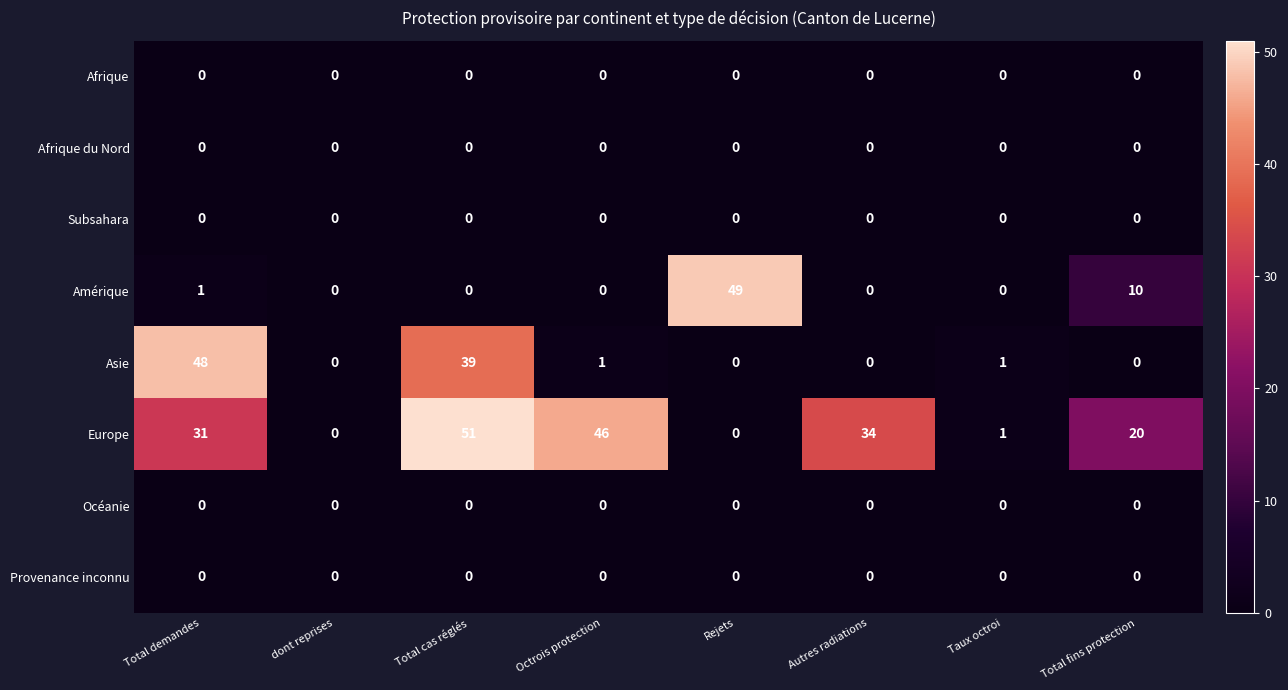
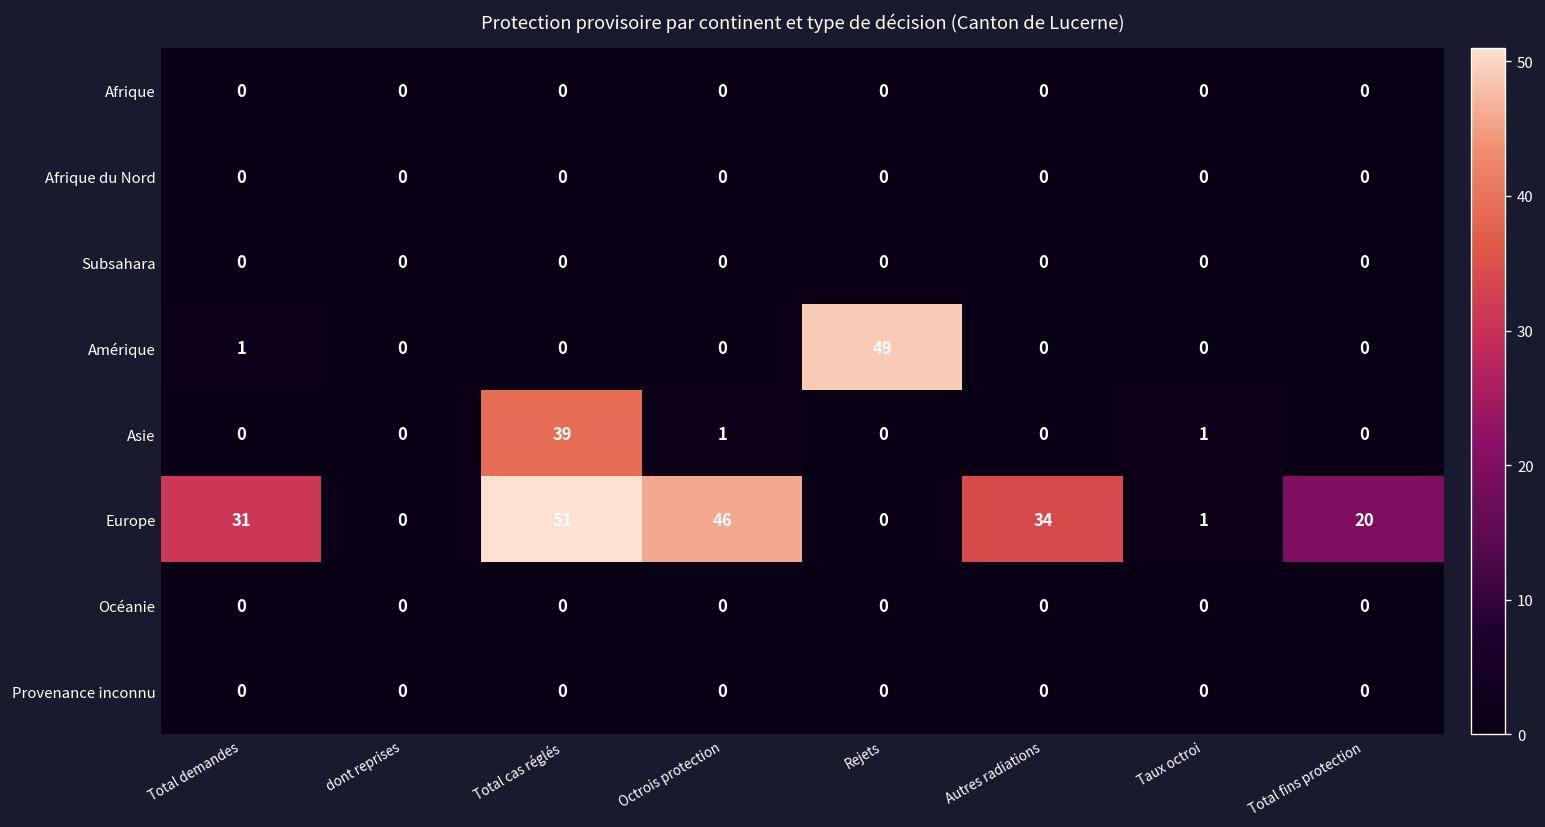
Amérique, Total fins protection: 10 -> 0
Asie, Total demandes: 48 -> 0
